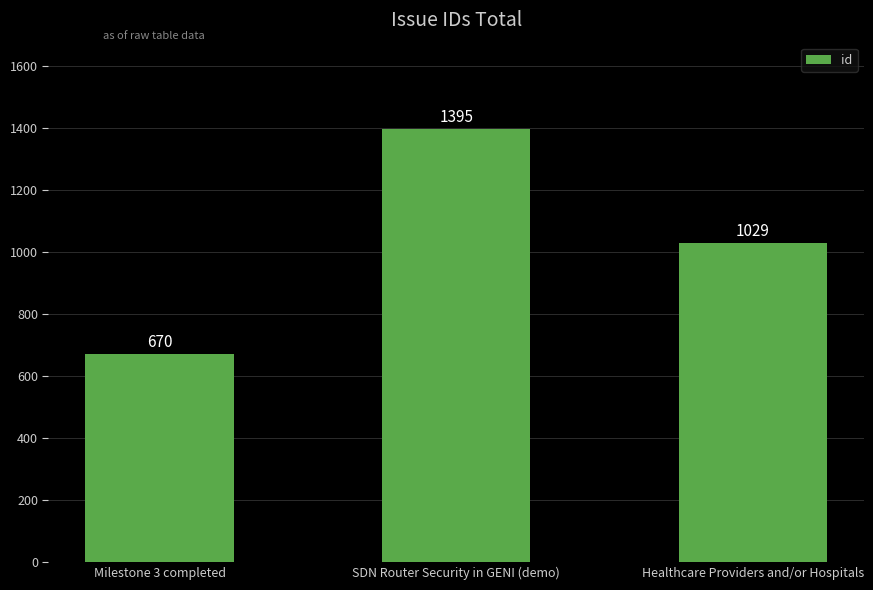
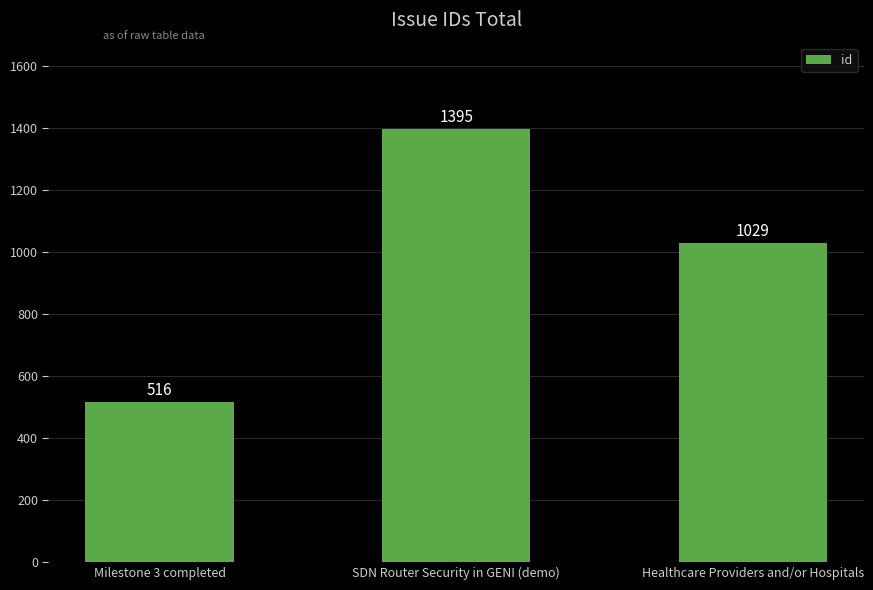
Milestone 3 completed: 670 -> 516
